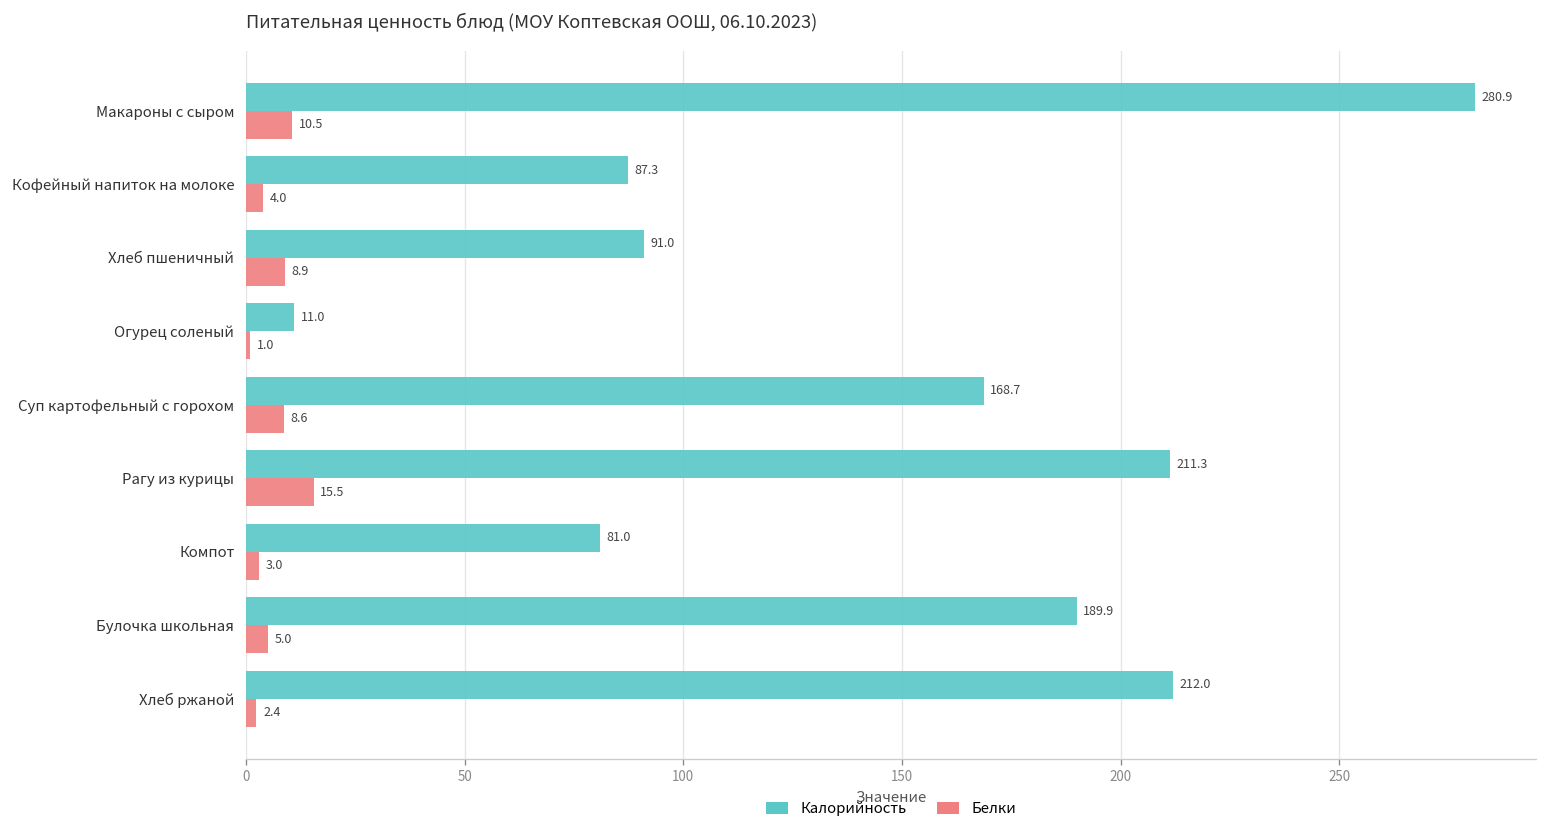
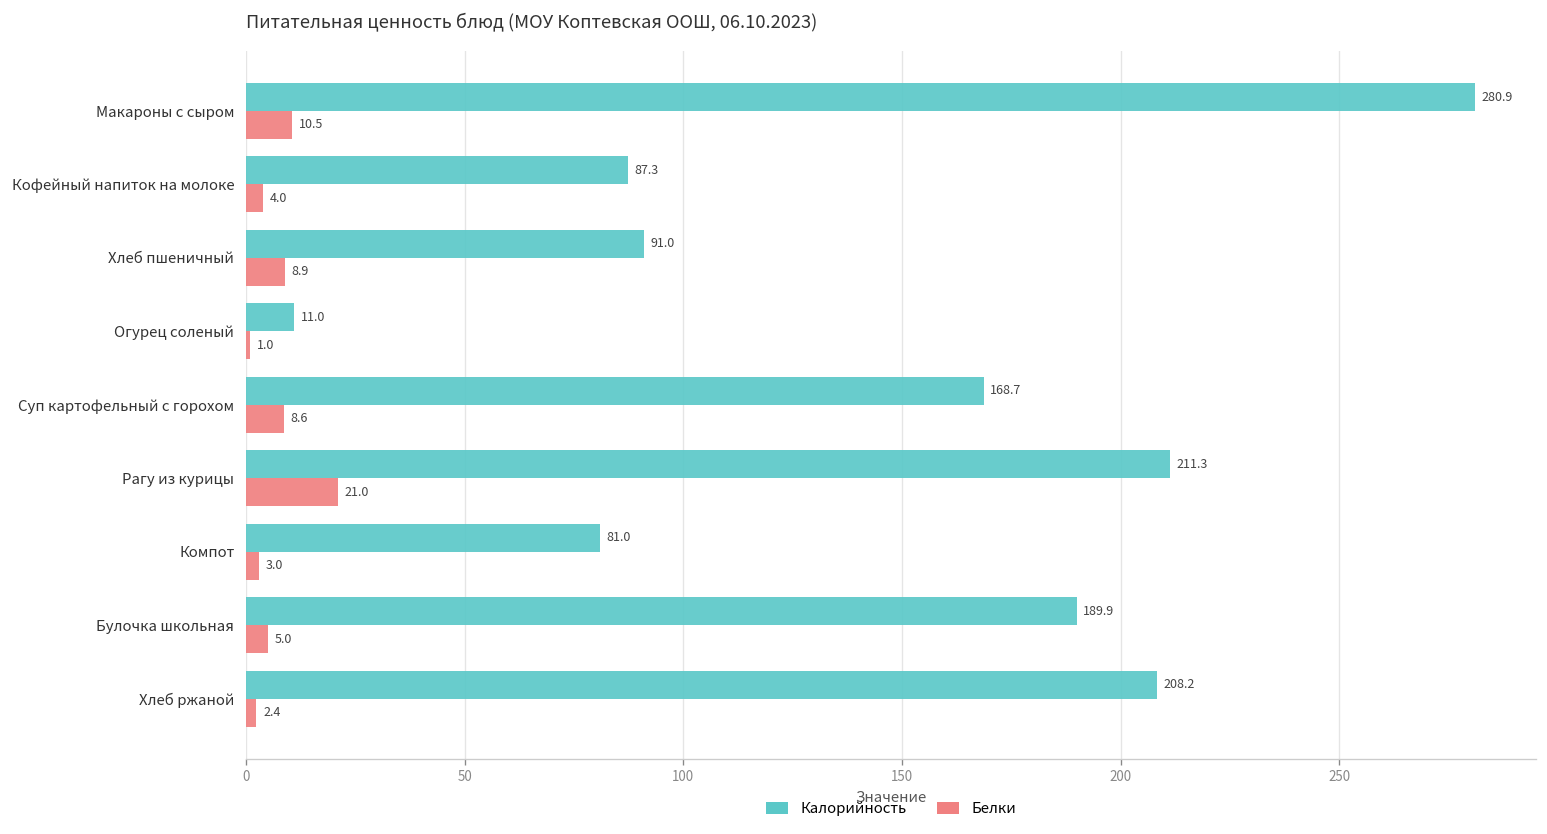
Белки, Рагу из курицы: 15.5 -> 21.0
Калорийность, Хлеб ржаной: 212.0 -> 208.2
